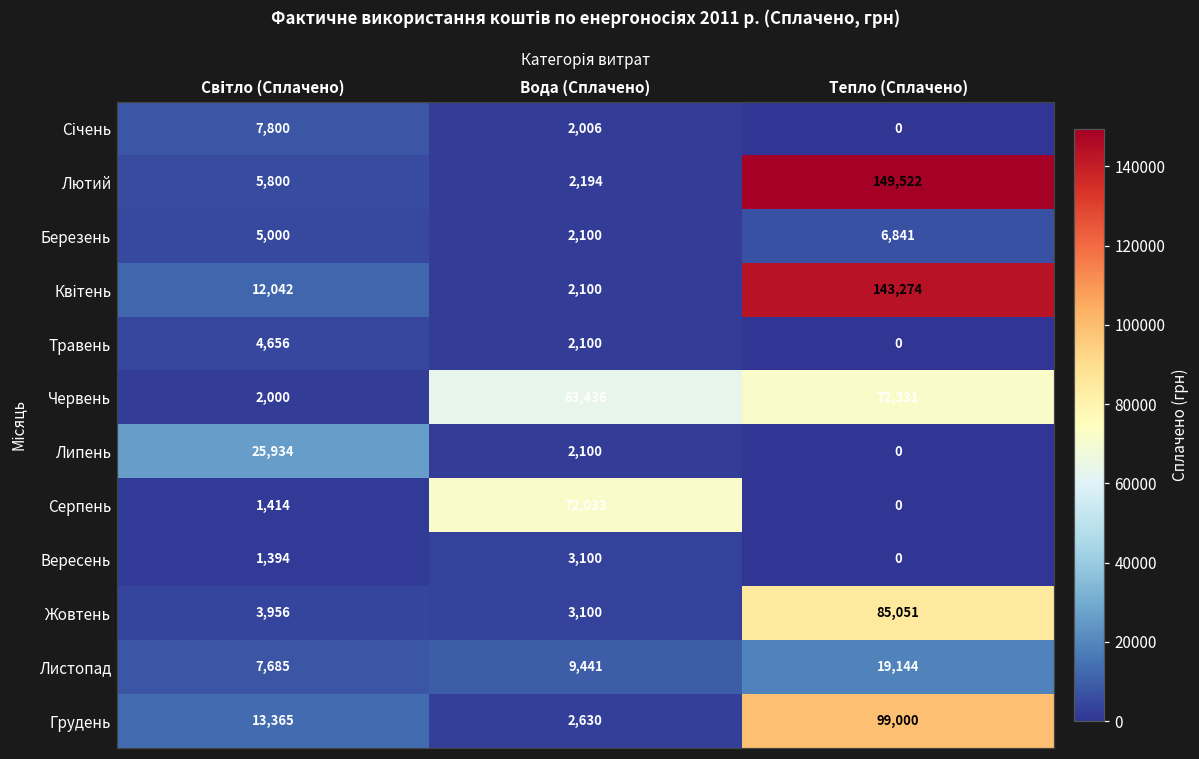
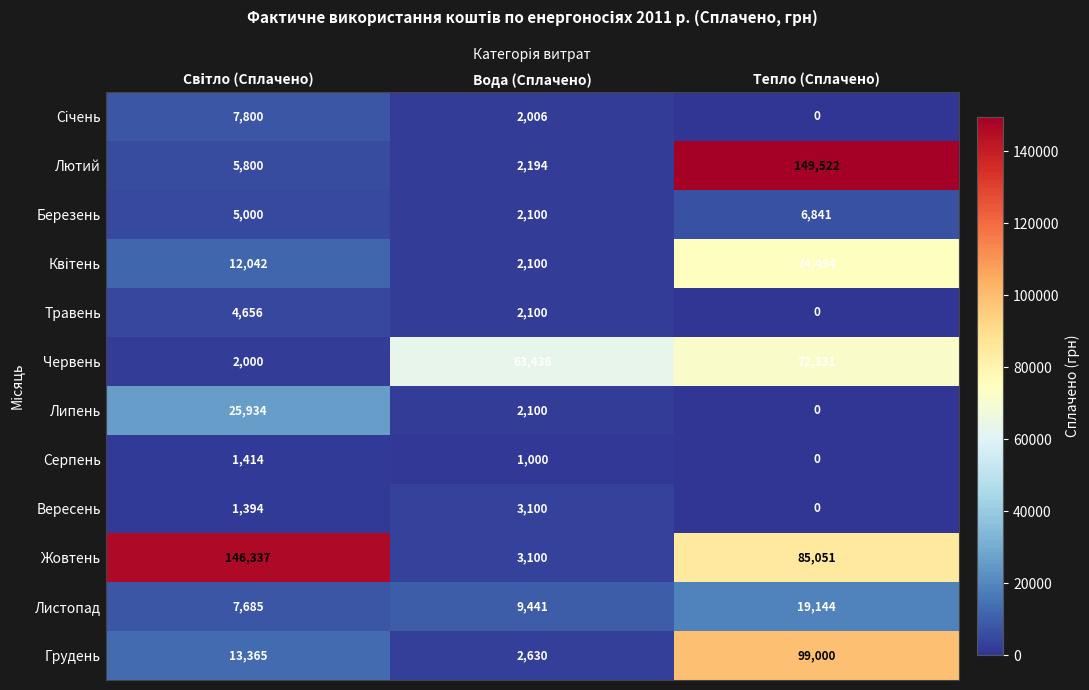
Квітень, Тепло (Сплачено): 143,274 -> 74,494
Серпень, Вода (Сплачено): 72,033 -> 1,000
Жовтень, Світло (Сплачено): 3,956 -> 146,337
